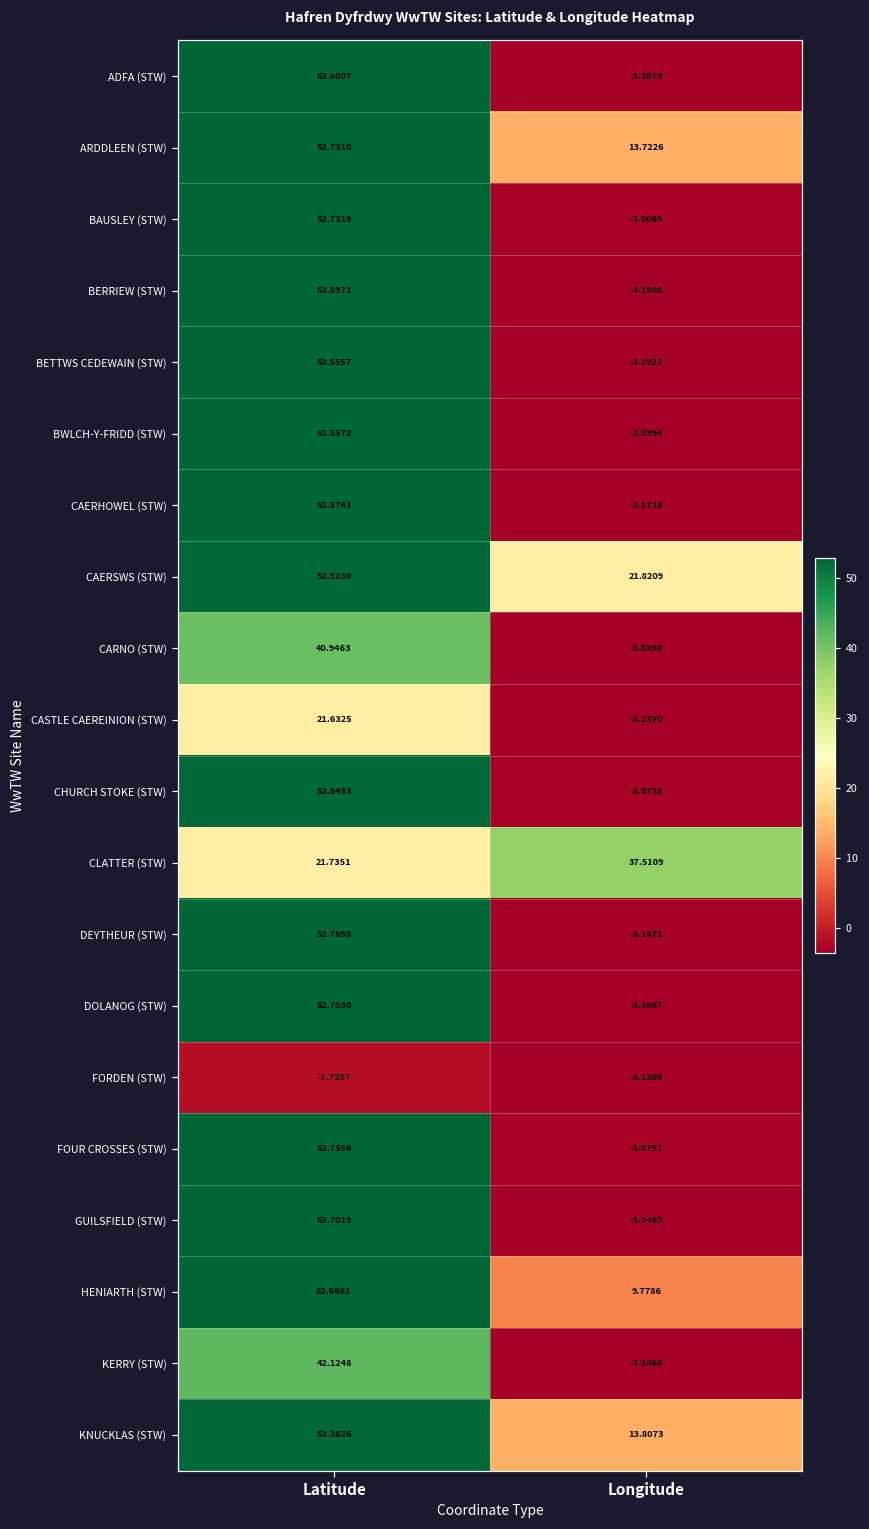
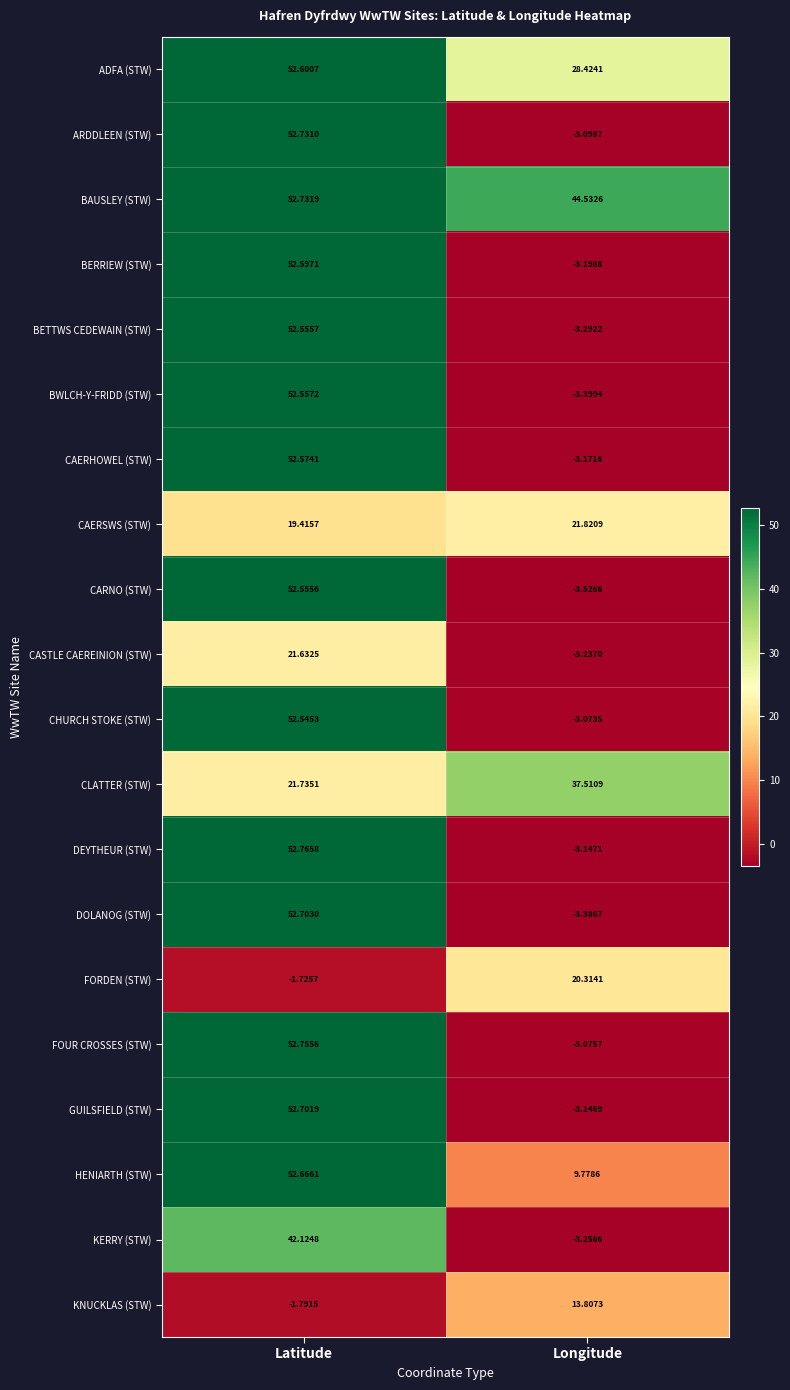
ADFA (STW), Longitude: -3.3879 -> 28.4241
ARDDLEEN (STW), Longitude: 13.7226 -> -3.0987
BAUSLEY (STW), Longitude: -3.0085 -> 44.5326
CAERSWS (STW), Latitude: 52.5230 -> 19.4157
CARNO (STW), Latitude: 40.9463 -> 52.5556
FORDEN (STW), Longitude: -3.1209 -> 20.3141
KNUCKLAS (STW), Latitude: 52.3626 -> -1.7915
